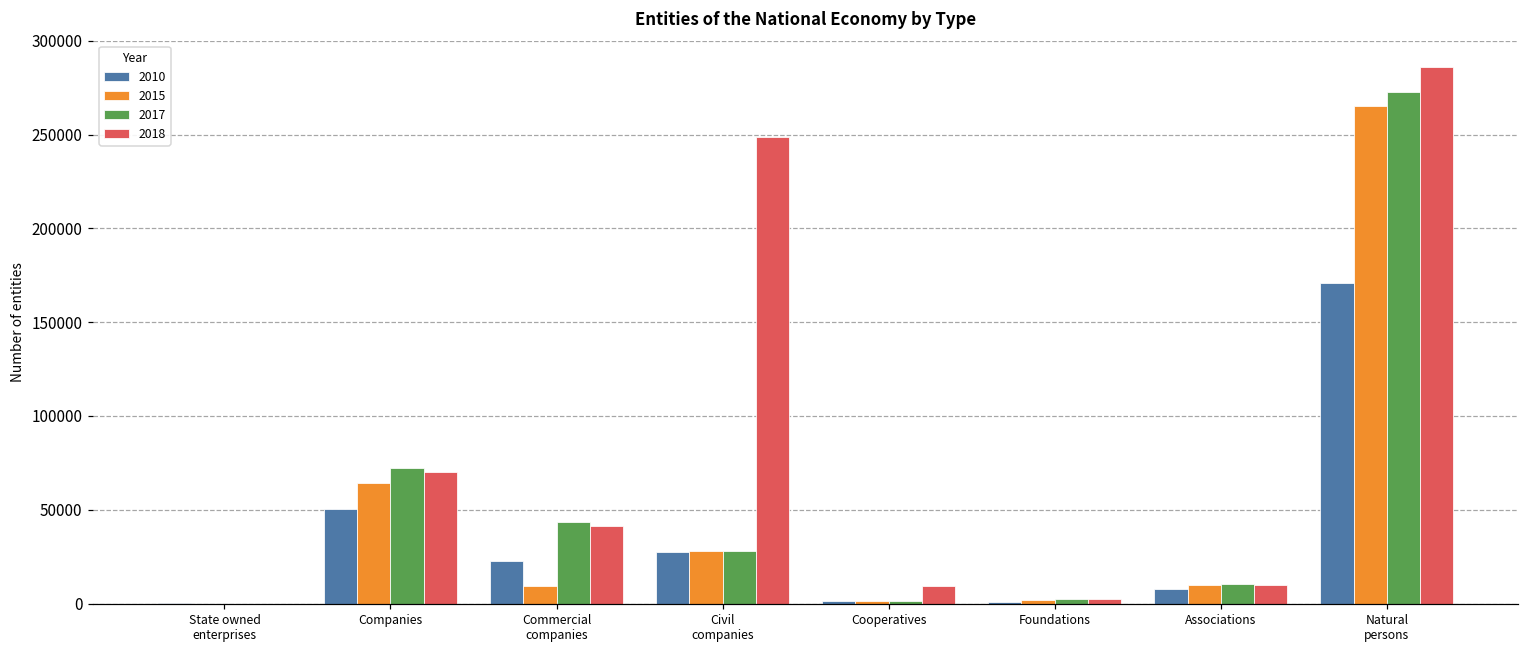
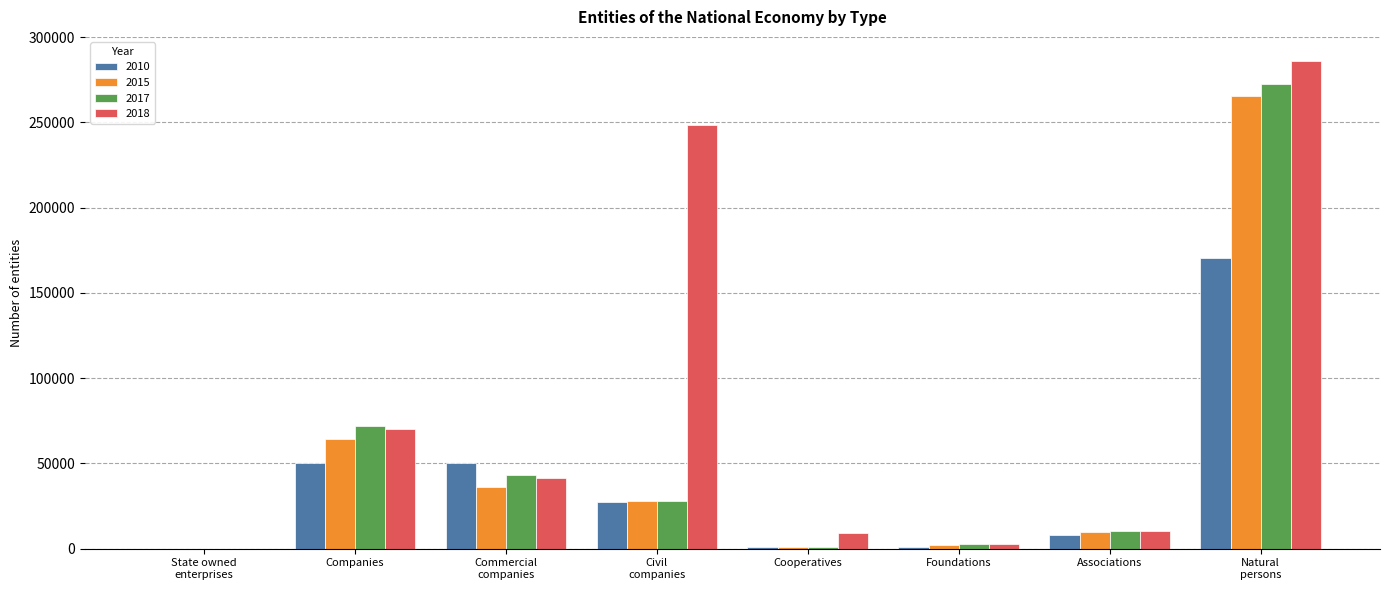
2010, Commercial companies: 23000 -> 50000
2015, Commercial companies: 9000 -> 36000
